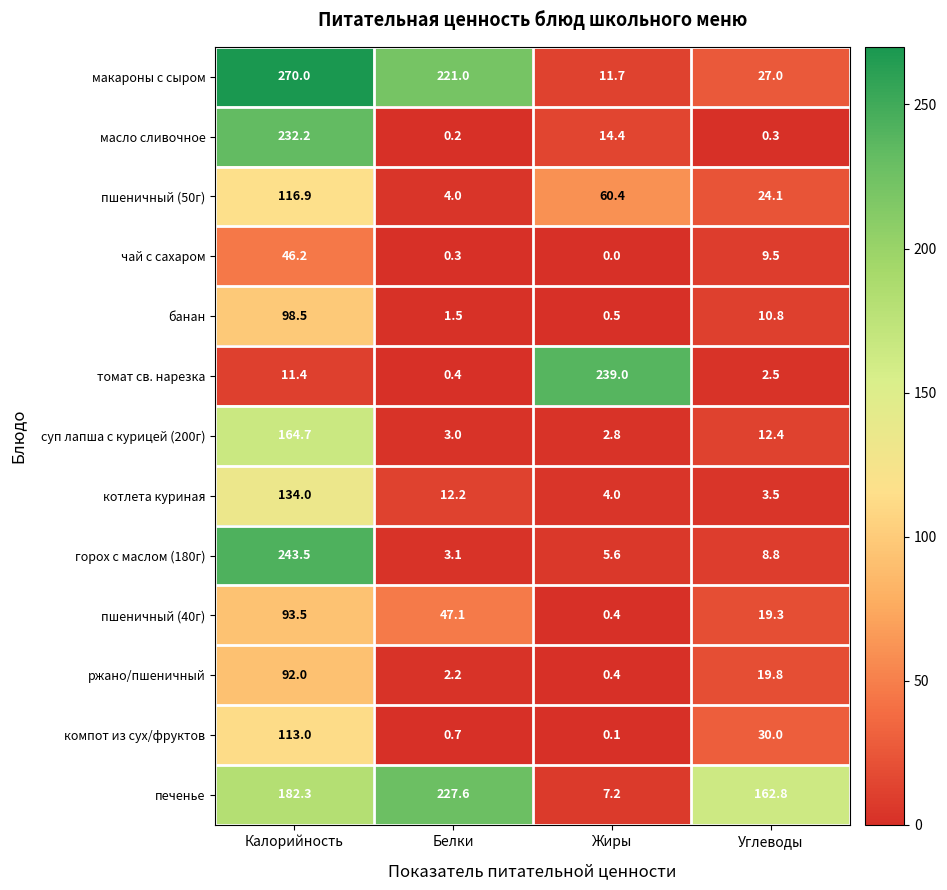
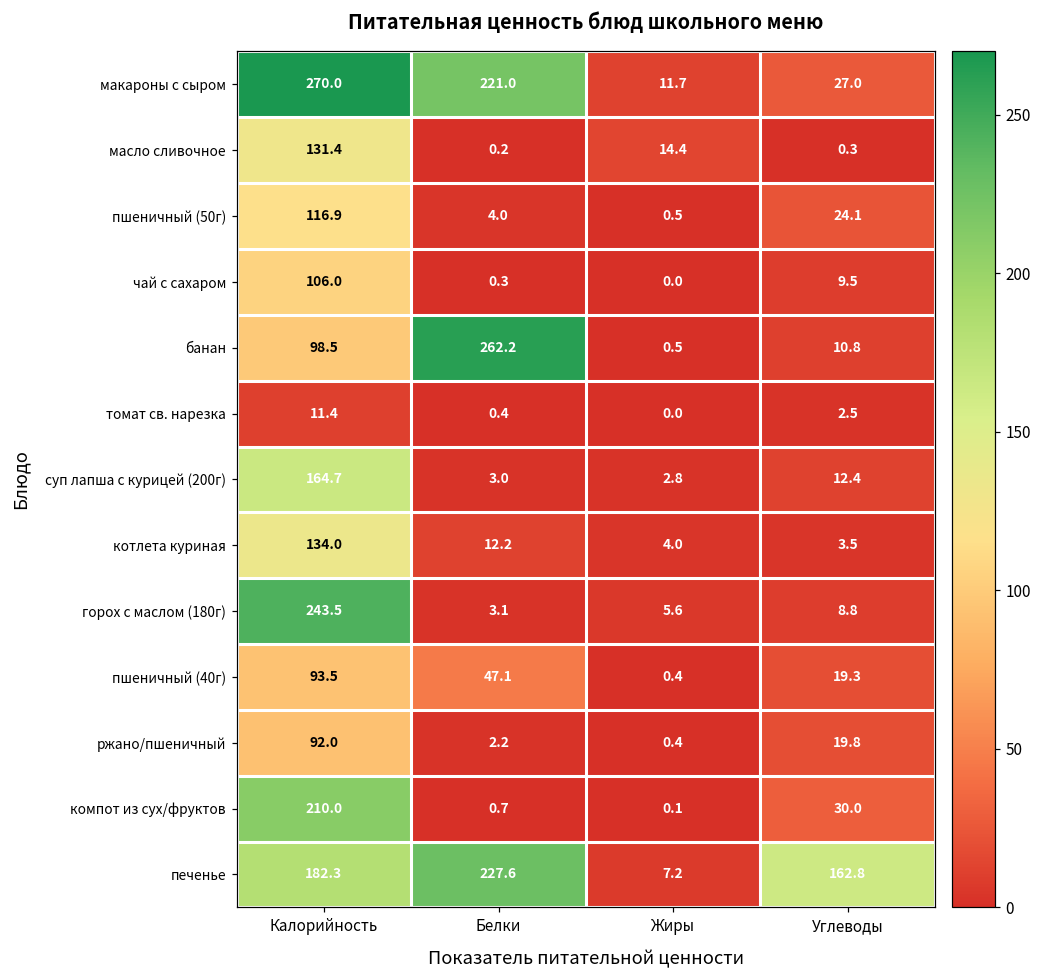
масло сливочное, Калорийность: 232.2 -> 131.4
пшеничный (50г), Жиры: 60.4 -> 0.5
чай с сахаром, Калорийность: 46.2 -> 106.0
банан, Белки: 1.5 -> 262.2
томат св. нарезка, Жиры: 239.0 -> 0.0
компот из сух/фруктов, Калорийность: 113.0 -> 210.0
